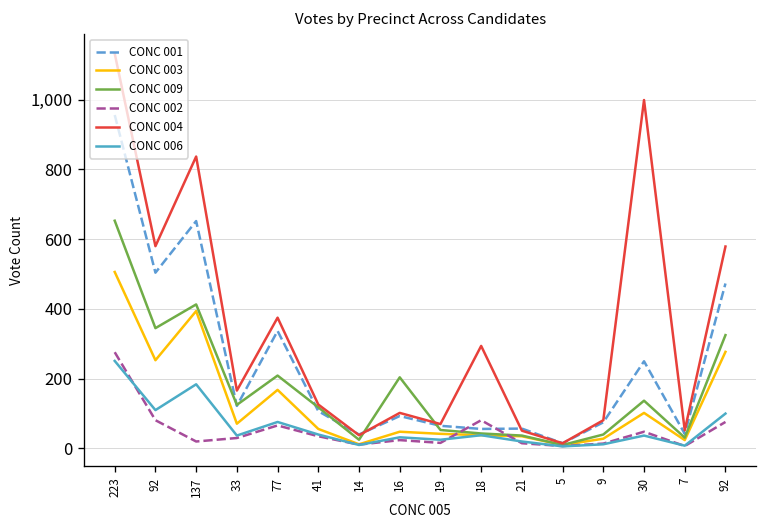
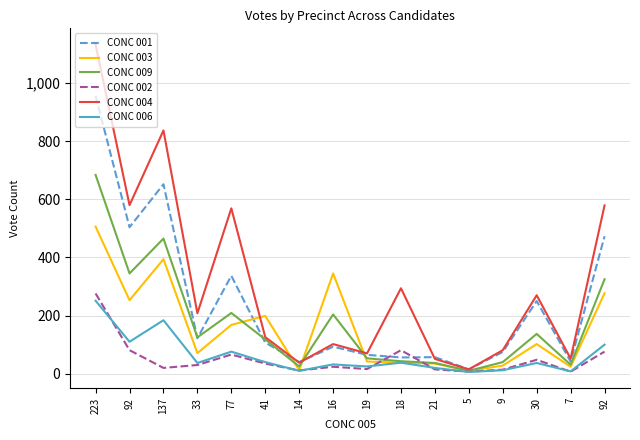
CONC 009, 223: 650 -> 680
CONC 009, 137: 410 -> 470
CONC 004, 33: 170 -> 210
CONC 004, 77: 380 -> 570
CONC 003, 41: 60 -> 200
CONC 003, 16: 50 -> 350
CONC 004, 30: 1,000 -> 270
